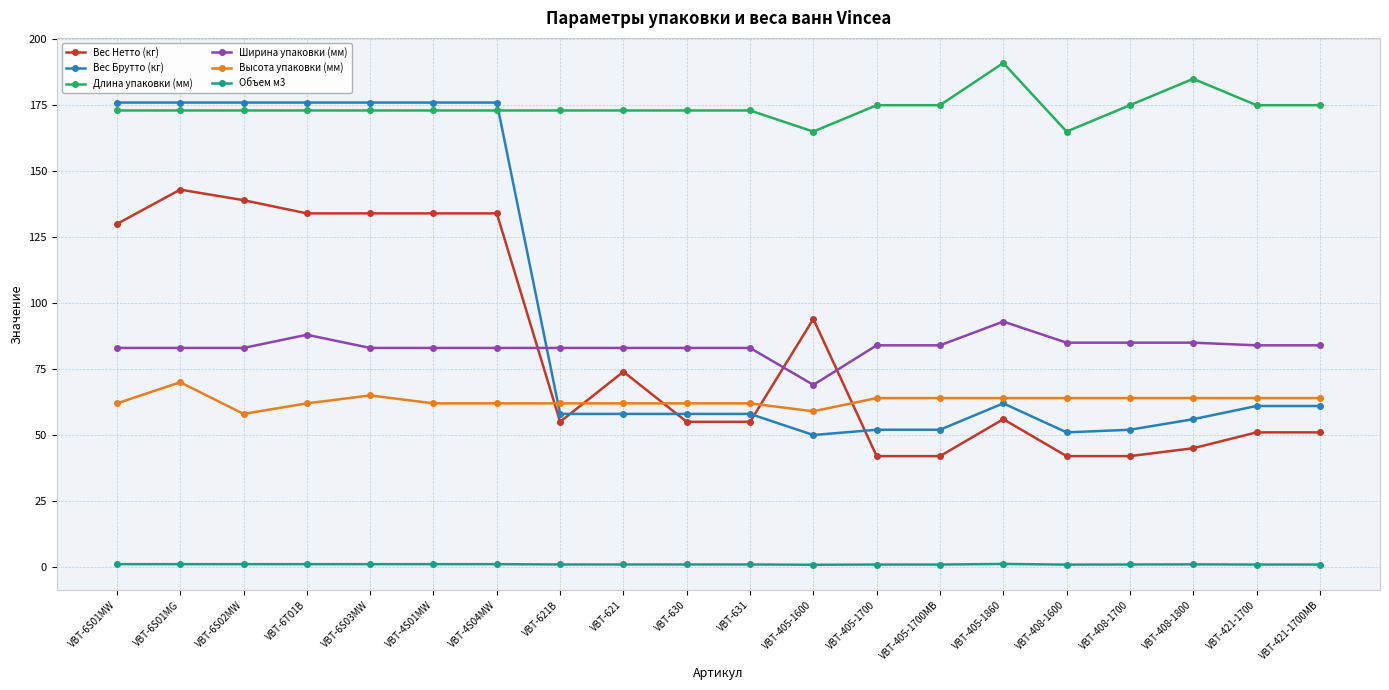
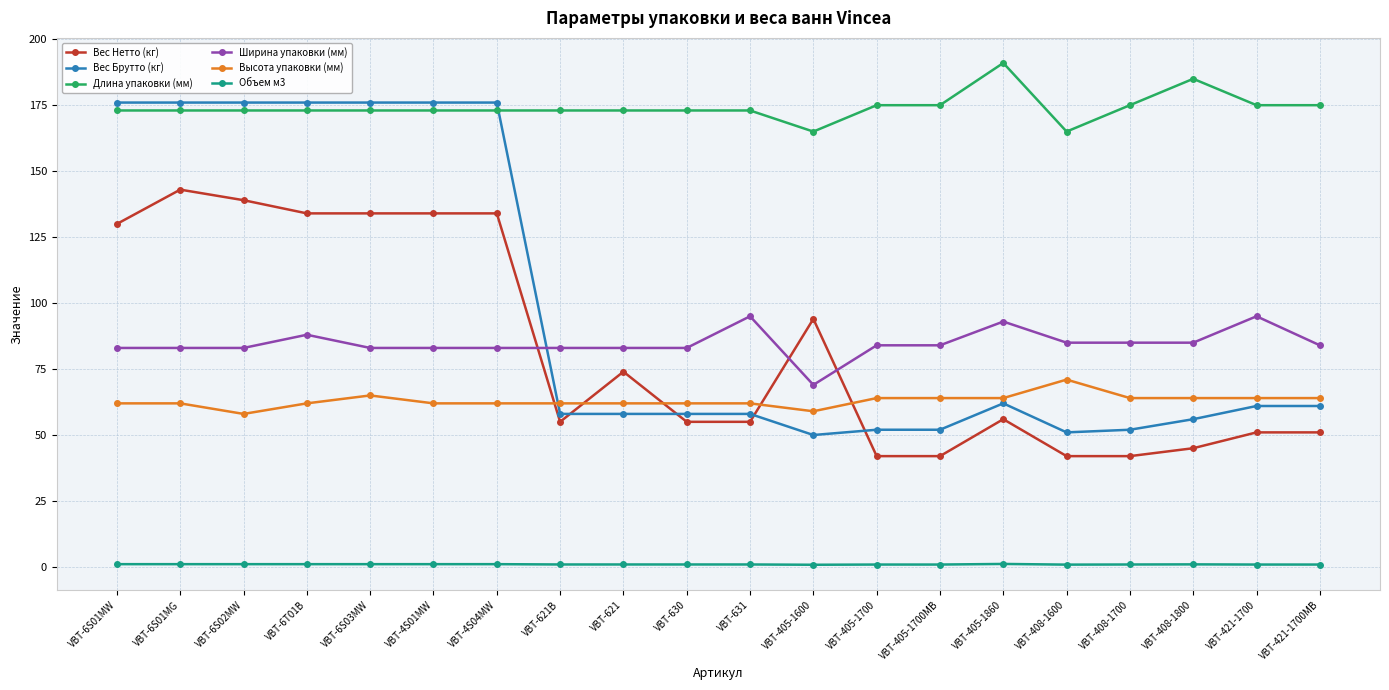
Высота упаковки (мм), VBT-6S01MG: 70 -> 62
Ширина упаковки (мм), VBT-631: 83 -> 95
Высота упаковки (мм), VBT-408-1600: 64 -> 71
Ширина упаковки (мм), VBT-421-1700: 84 -> 95
